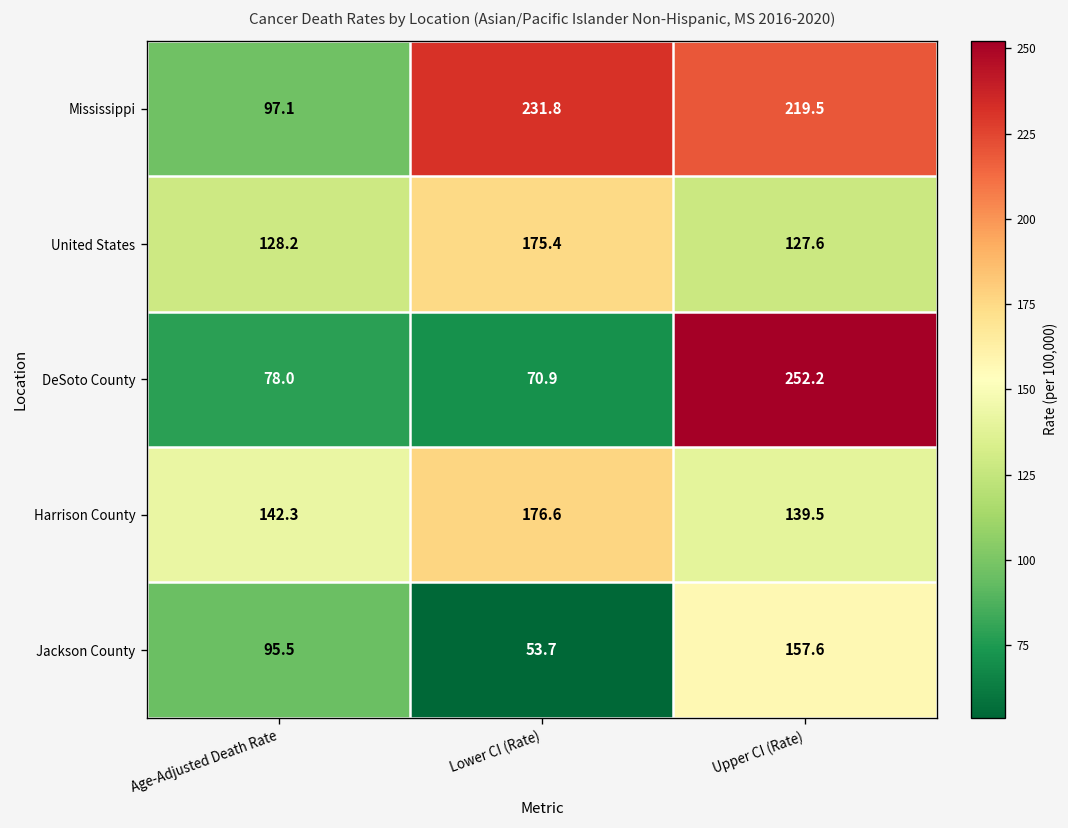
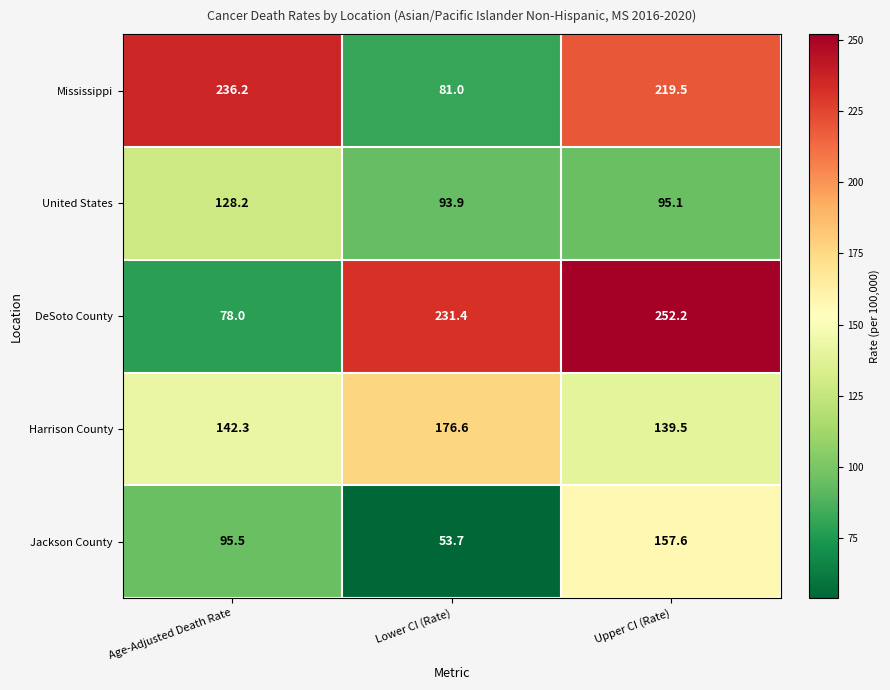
Mississippi, Age-Adjusted Death Rate: 97.1 -> 236.2
Mississippi, Lower CI (Rate): 231.8 -> 81.0
United States, Lower CI (Rate): 175.4 -> 93.9
United States, Upper CI (Rate): 127.6 -> 95.1
DeSoto County, Lower CI (Rate): 70.9 -> 231.4
